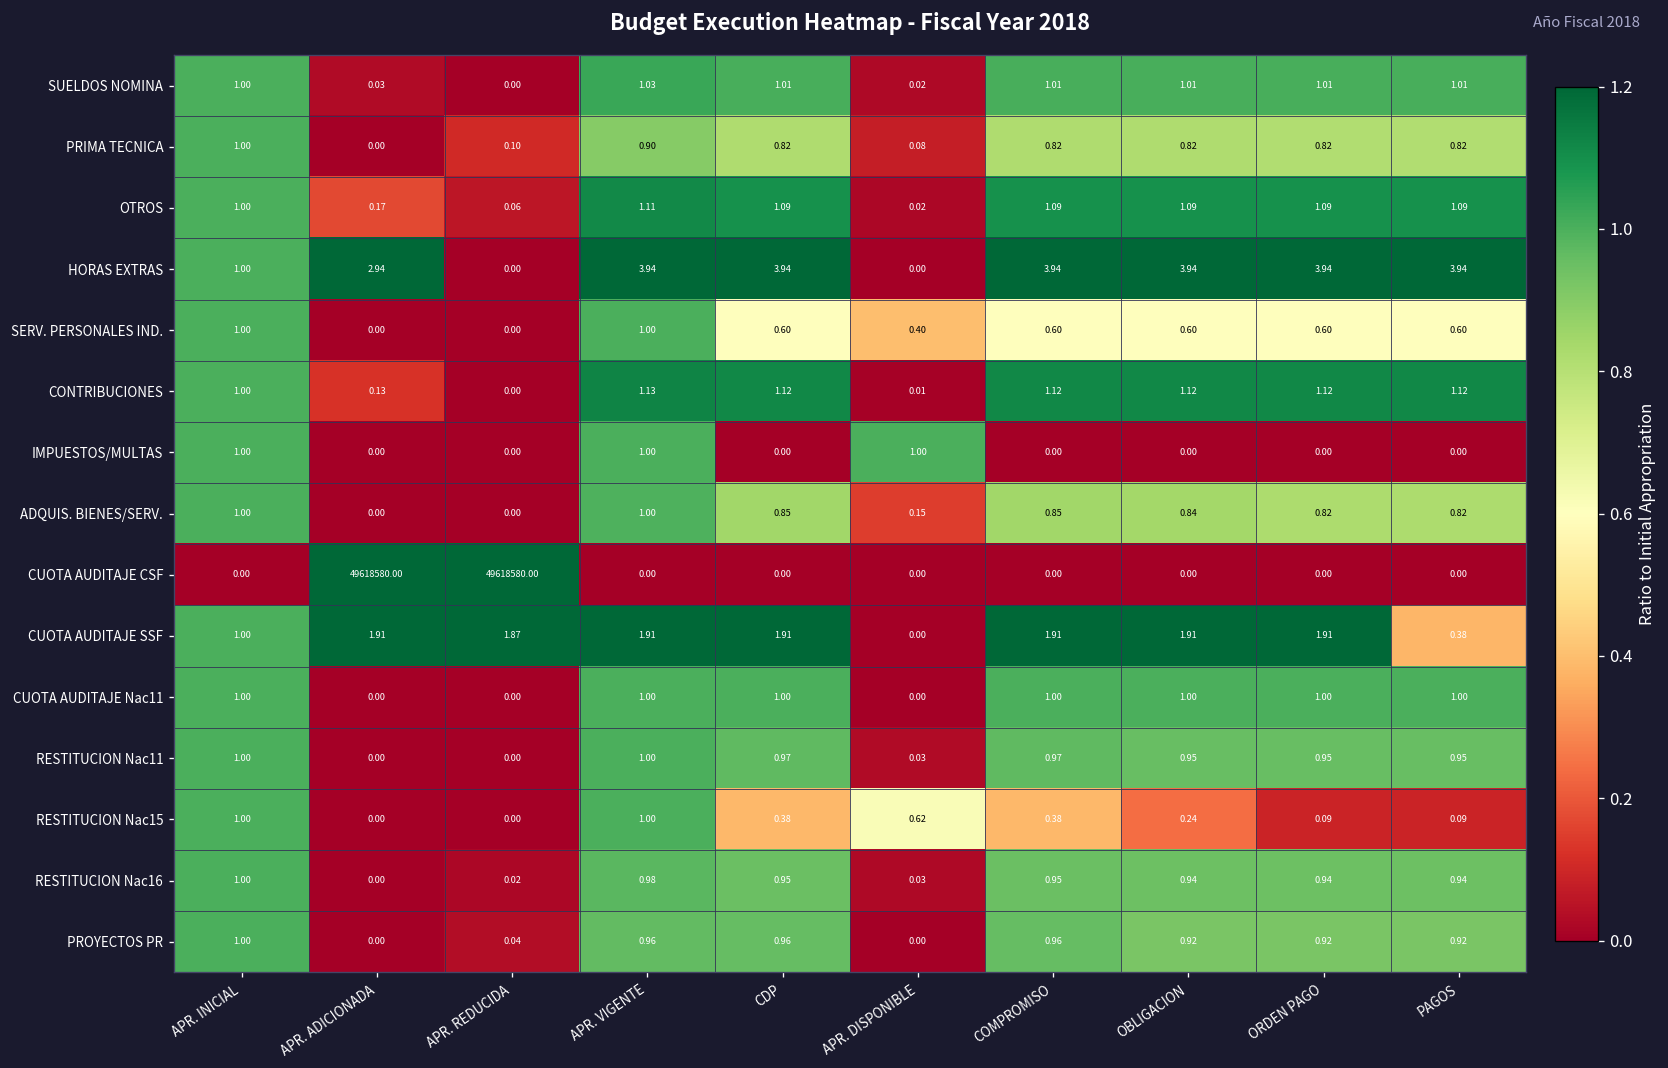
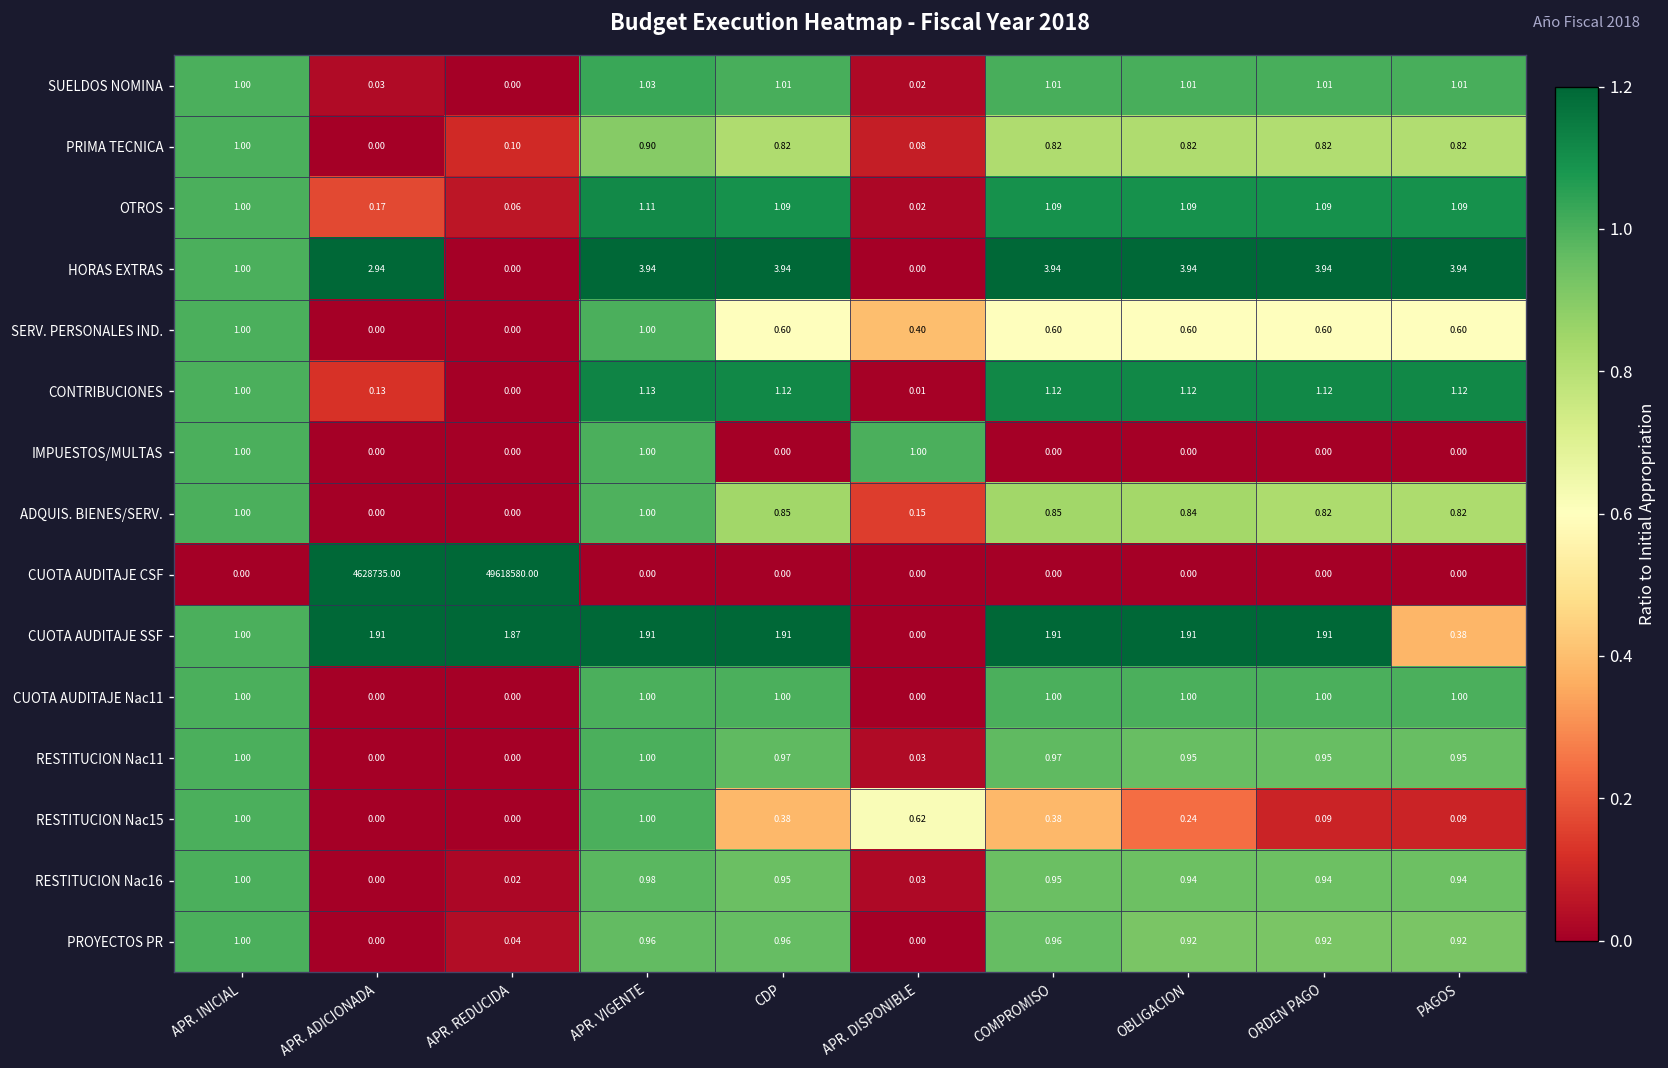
CUOTA AUDITAJE CSF, APR. ADICIONADA: 49618580.00 -> 4628735.00
